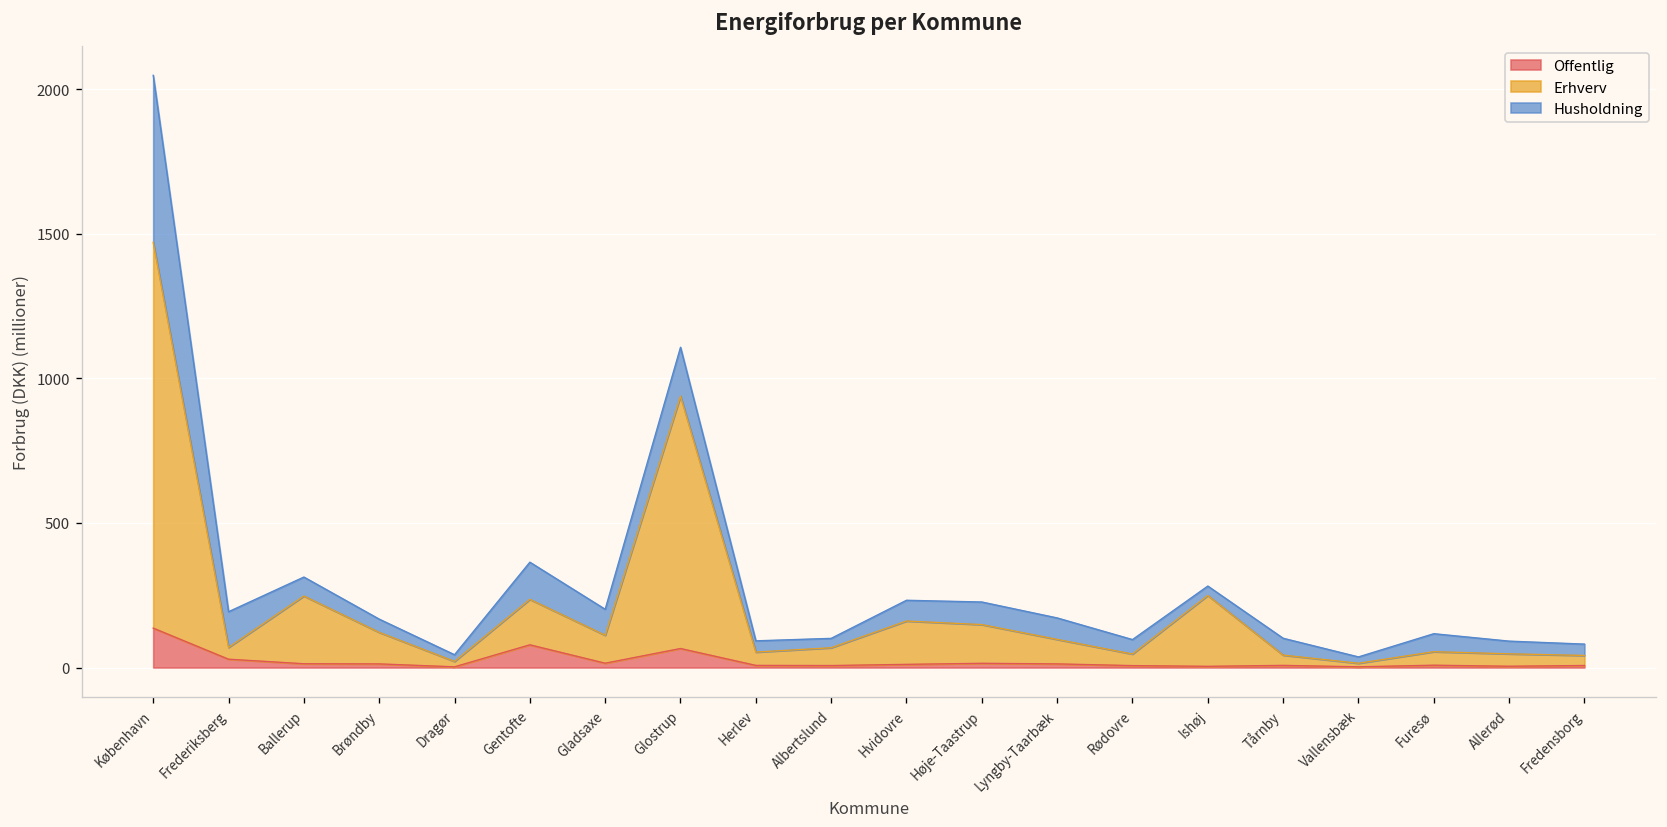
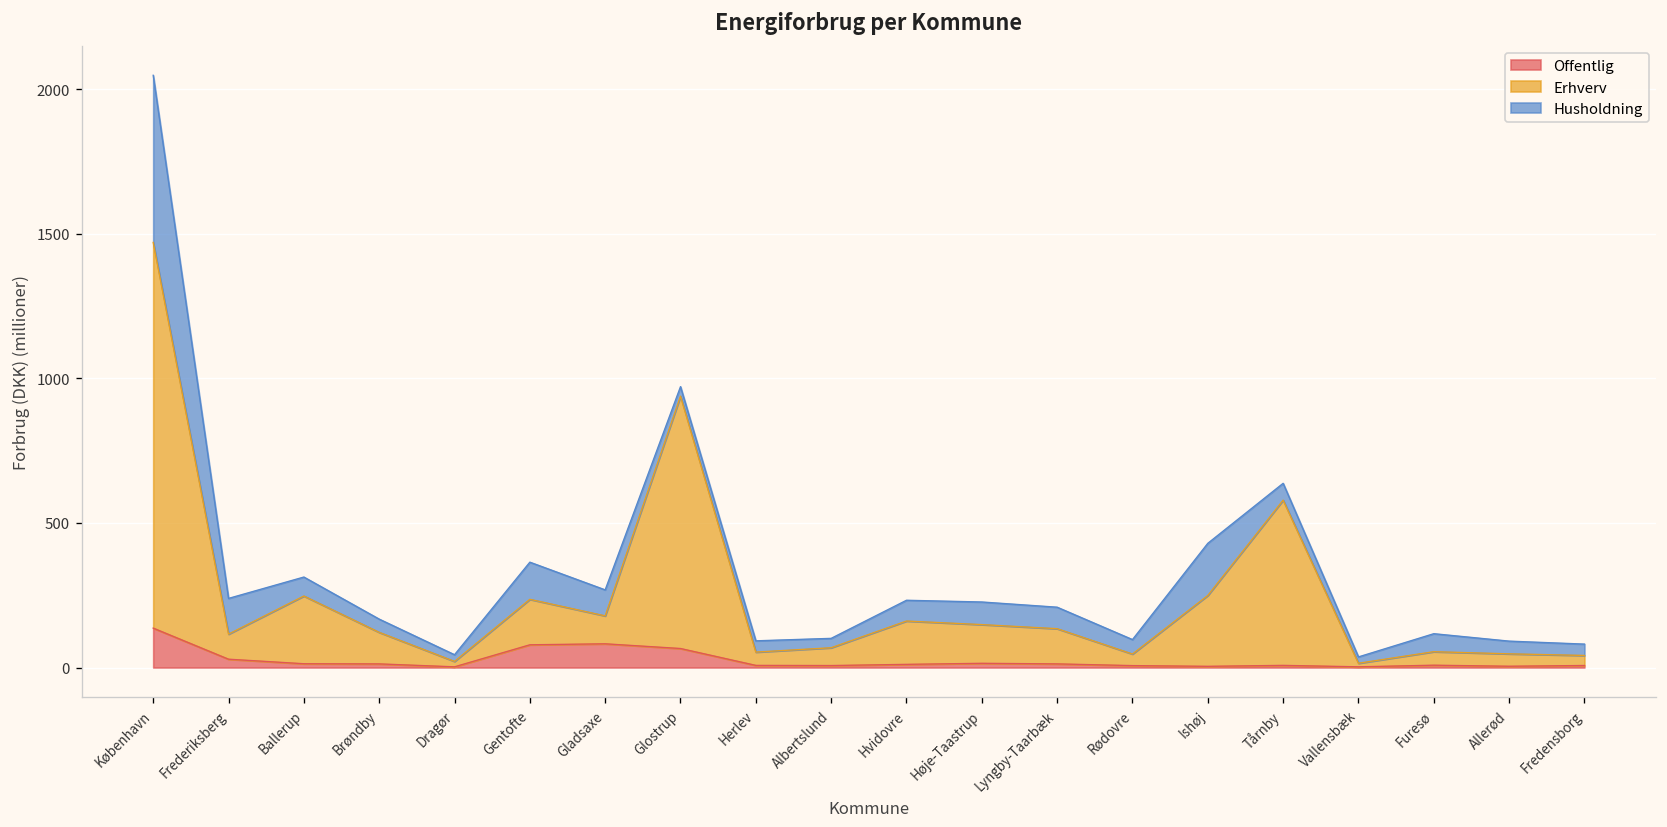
Erhverv, Frederiksberg: 40 -> 90
Offentlig, Gladsaxe: 10 -> 80
Husholdning, Glostrup: 170 -> 30
Erhverv, Lyngby-Taarbæk: 80 -> 120
Husholdning, Ishøj: 30 -> 180
Erhverv, Tårnby: 40 -> 570
